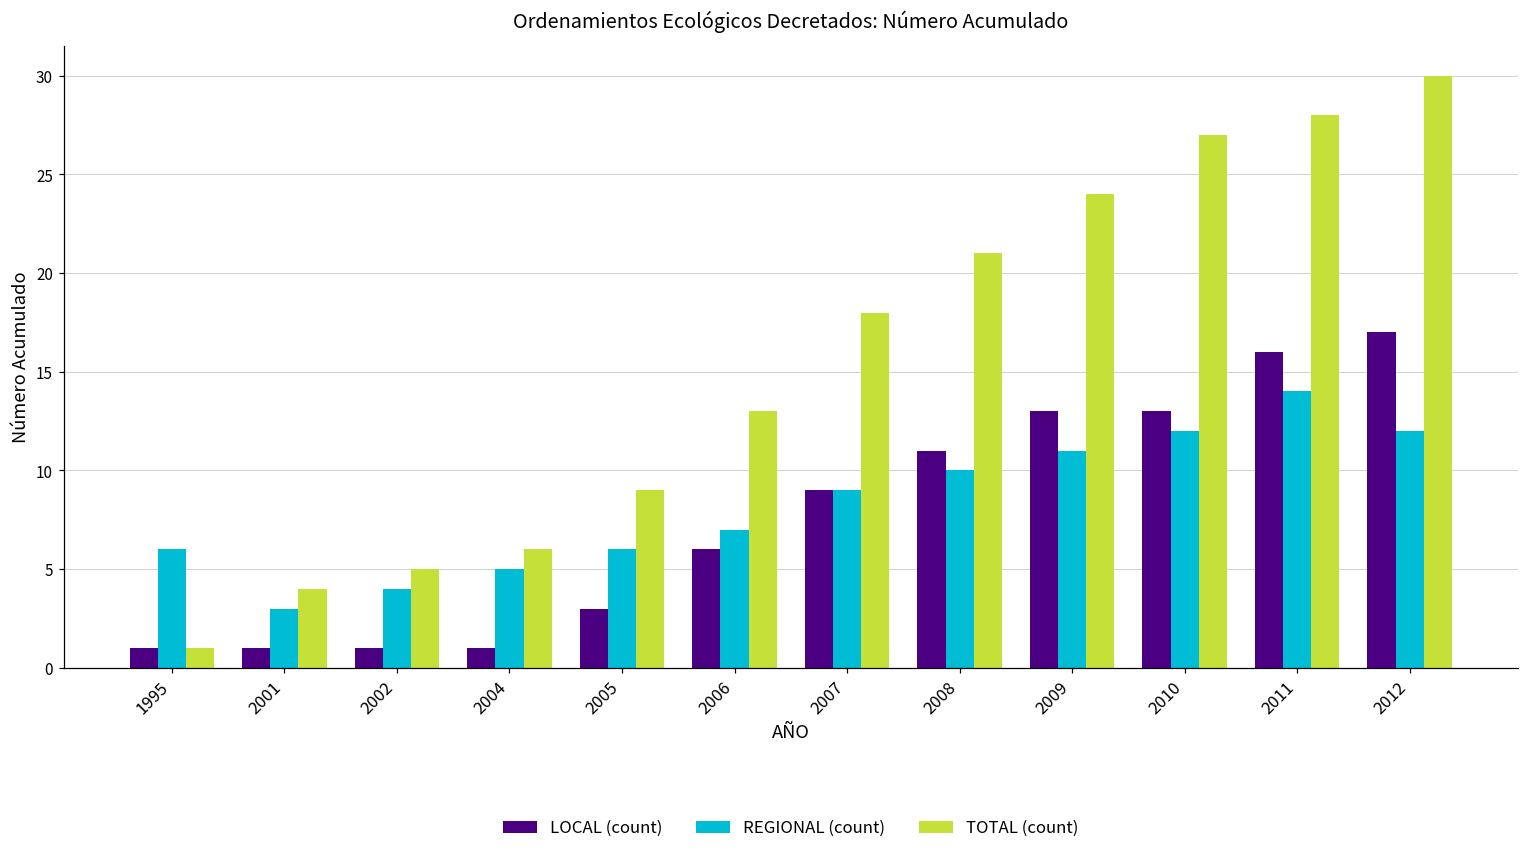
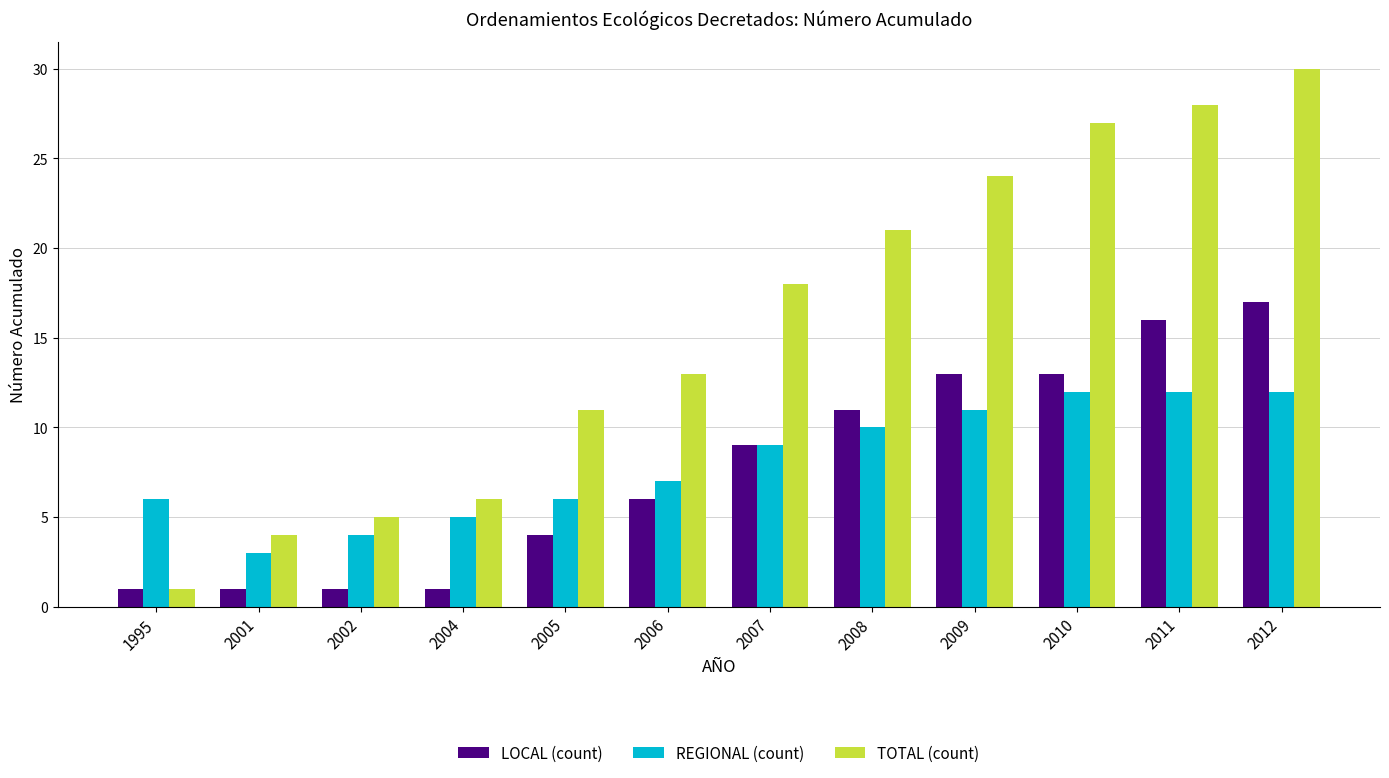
LOCAL (count), 2005: 3 -> 4
TOTAL (count), 2005: 9 -> 11
REGIONAL (count), 2011: 14 -> 12
